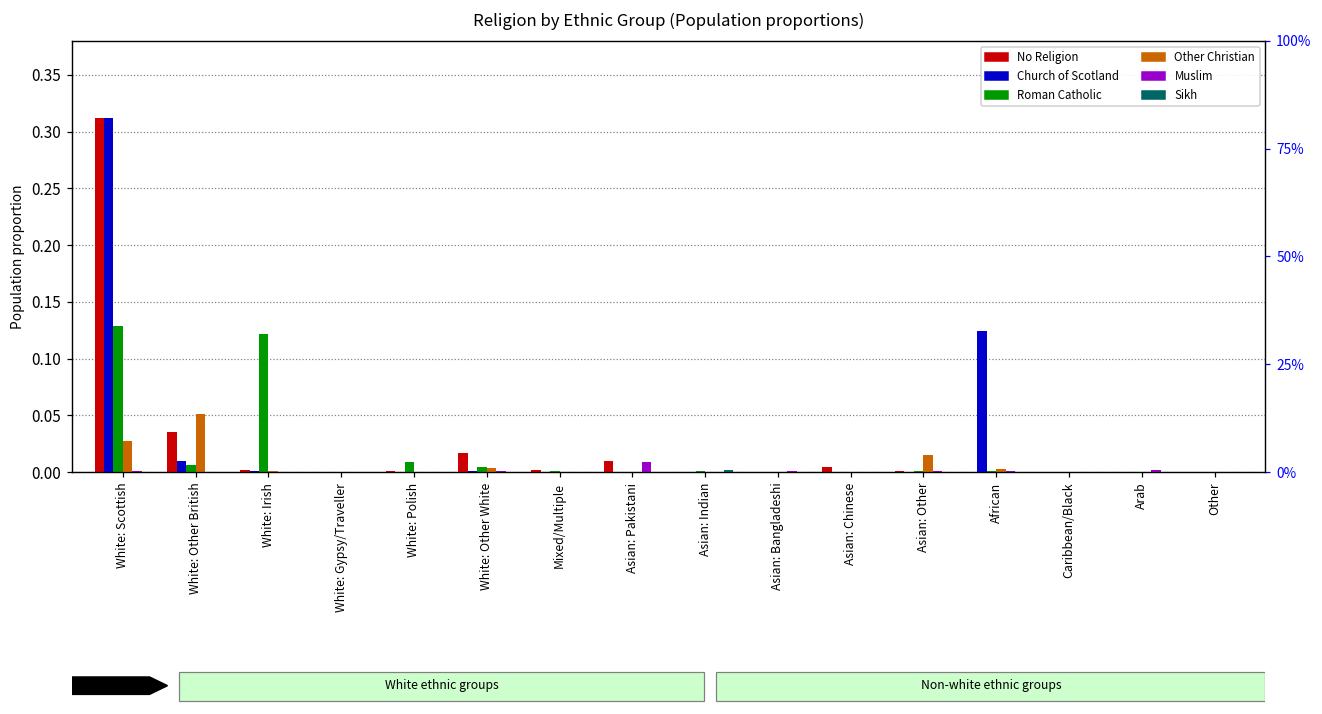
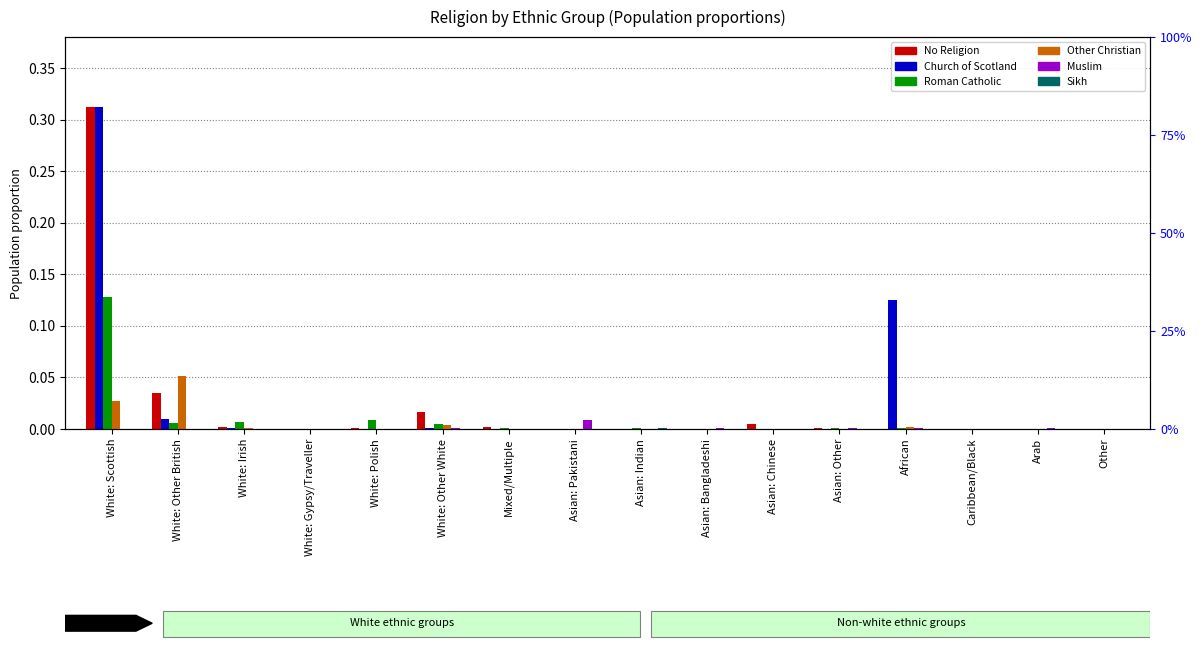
Roman Catholic, White: Irish: 0.121 -> 0.007
No Religion, Asian: Pakistani: 0.009 -> 0.000
Other Christian, Asian: Other: 0.015 -> 0.000
